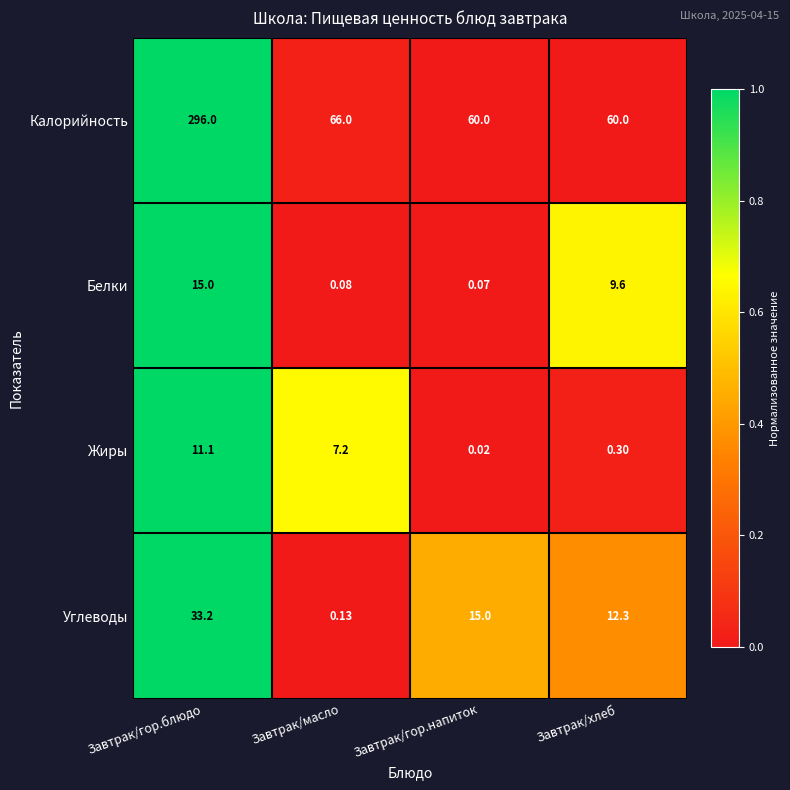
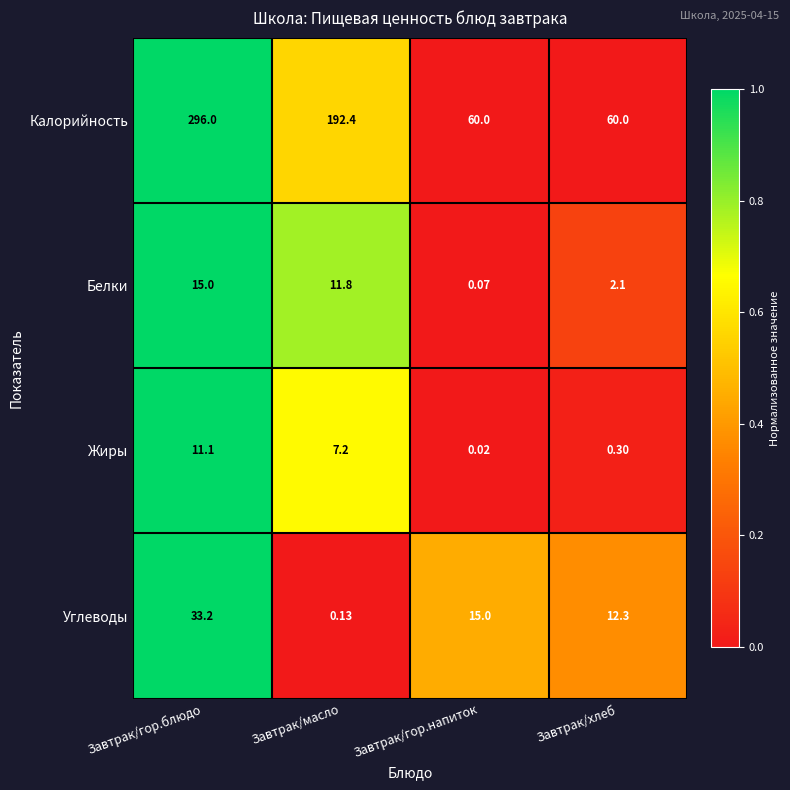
Калорийность, Завтрак/масло: 66.0 -> 192.4
Белки, Завтрак/масло: 0.08 -> 11.8
Белки, Завтрак/хлеб: 9.6 -> 2.1
